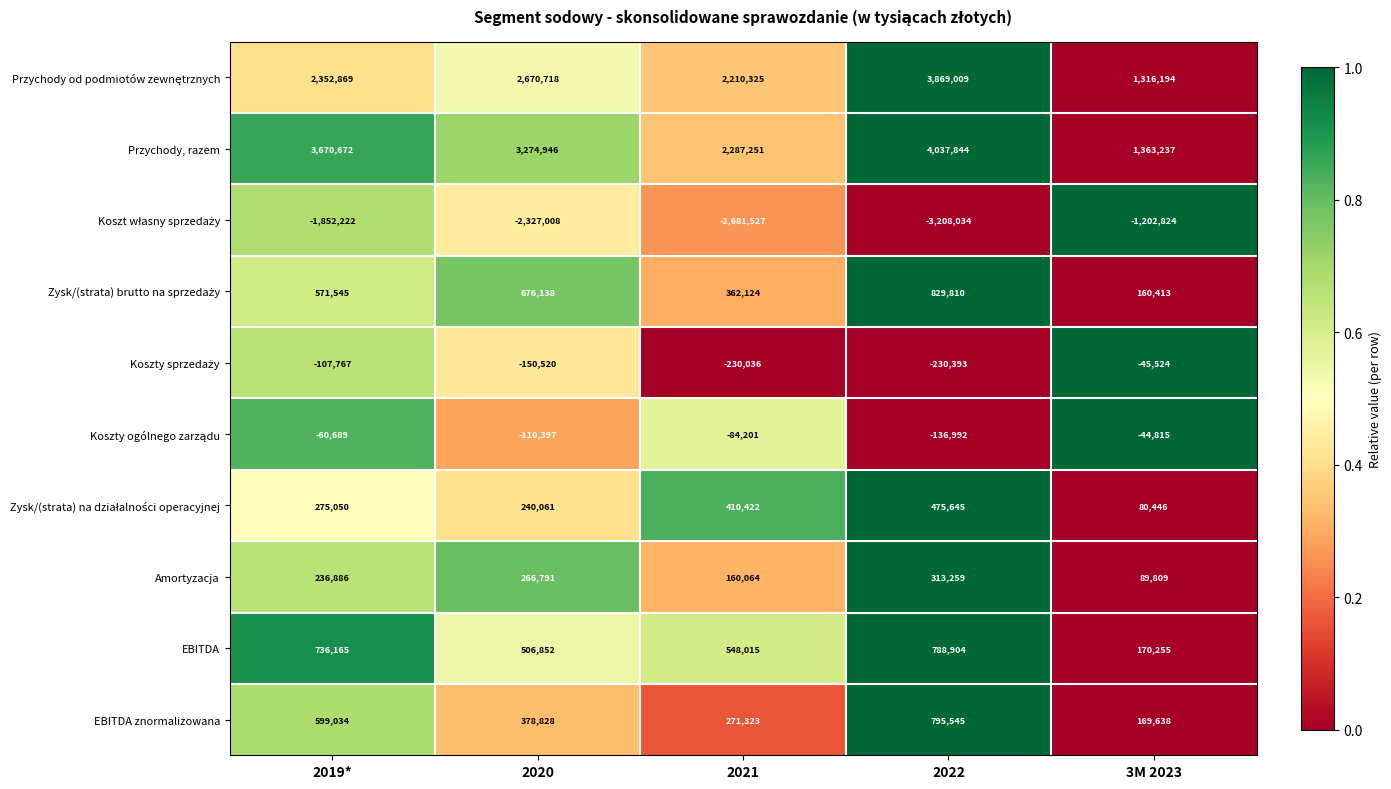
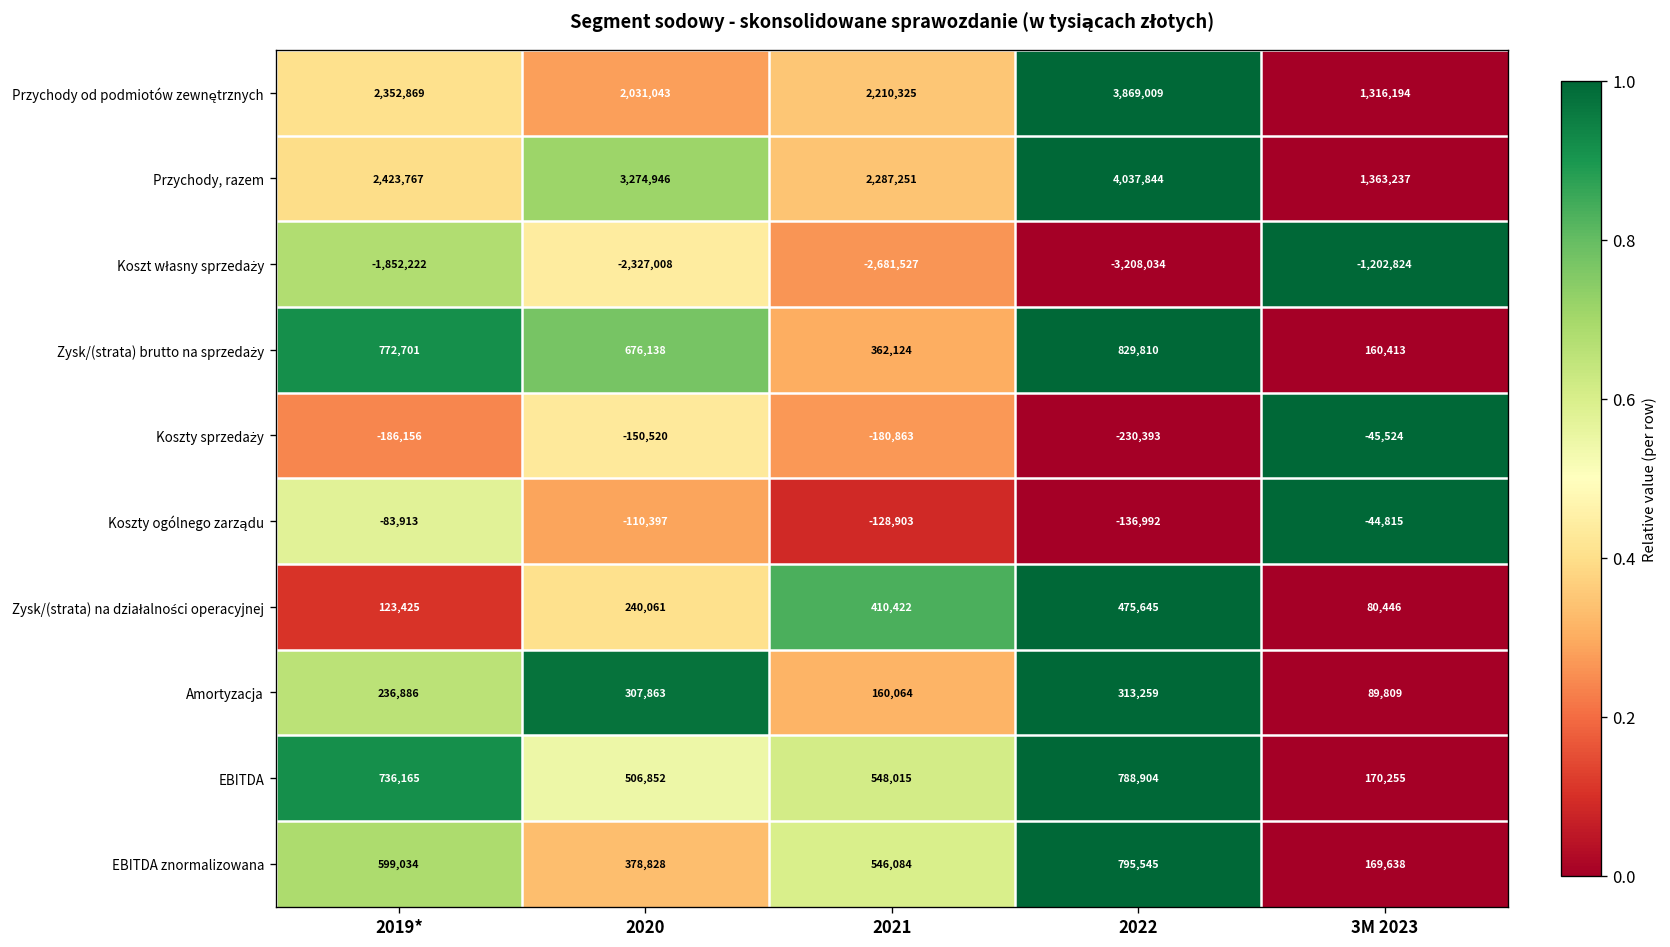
Przychody od podmiotów zewnętrznych, 2020: 2,670,718 -> 2,031,043
Przychody, razem, 2019*: 3,670,672 -> 2,423,767
Zysk/(strata) brutto na sprzedaży, 2019*: 571,545 -> 772,701
Koszty sprzedaży, 2019*: -107,767 -> -186,156
Koszty sprzedaży, 2021: -230,036 -> -180,863
Koszty ogólnego zarządu, 2019*: -60,689 -> -83,913
Koszty ogólnego zarządu, 2021: -84,201 -> -128,903
Zysk/(strata) na działalności operacyjnej, 2019*: 275,050 -> 123,425
Amortyzacja, 2020: 266,791 -> 307,863
EBITDA znormalizowana, 2021: 271,323 -> 546,084
